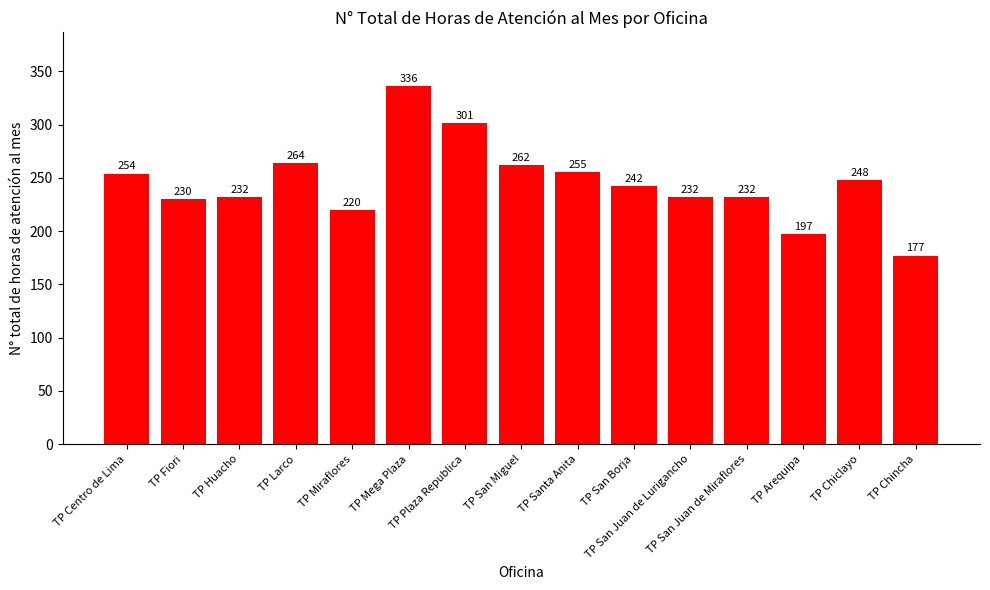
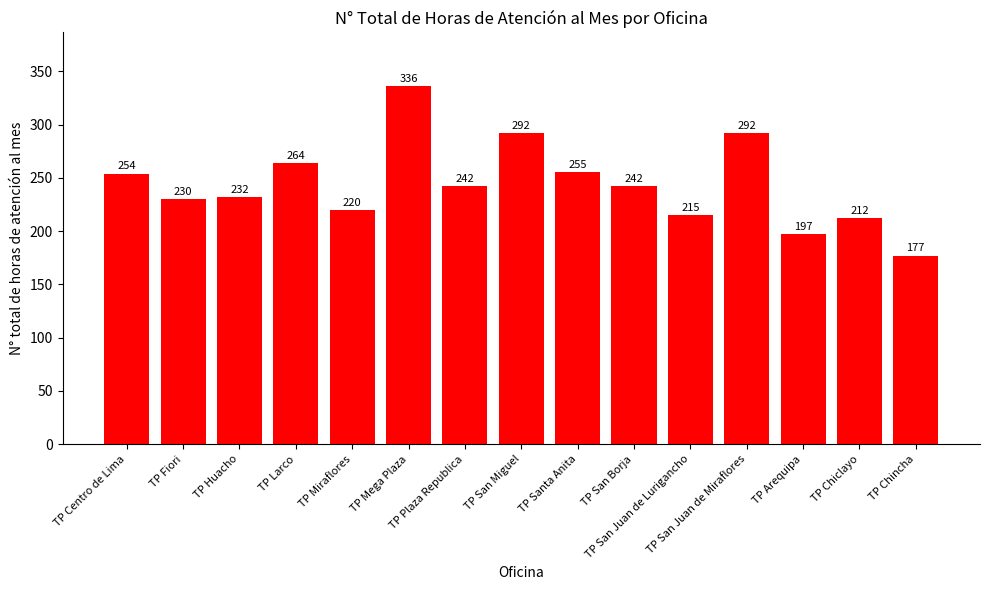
TP Plaza Republica: 301 -> 242
TP San Miguel: 262 -> 292
TP San Juan de Lurigancho: 232 -> 215
TP San Juan de Miraflores: 232 -> 292
TP Chiclayo: 248 -> 212
